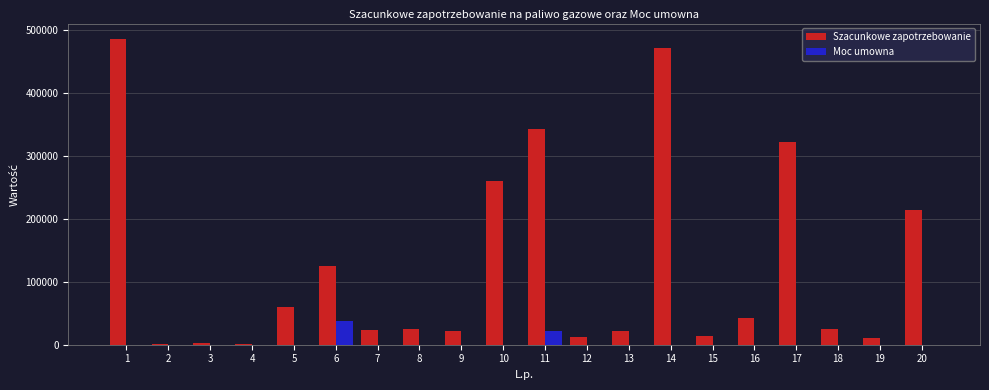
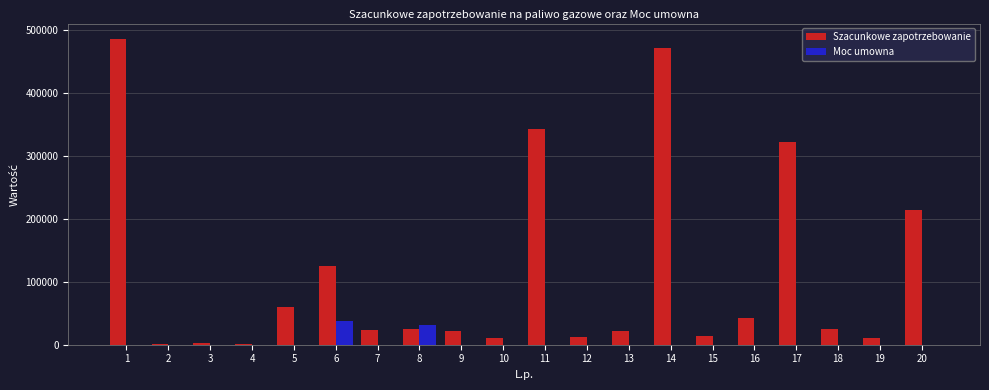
Moc umowna, 8: 0 -> 30000
Szacunkowe zapotrzebowanie, 10: 260000 -> 10000
Moc umowna, 11: 20000 -> 0
